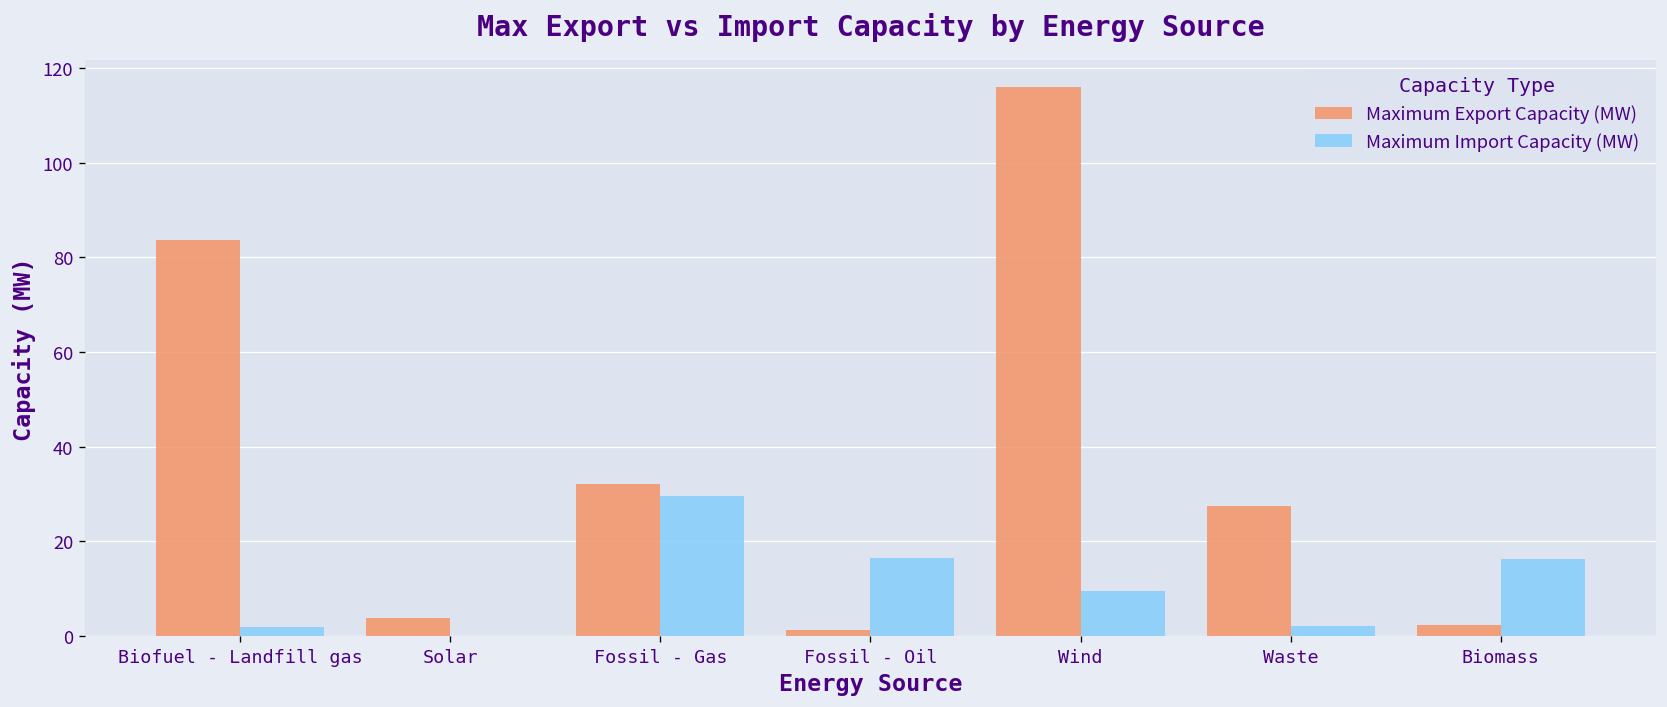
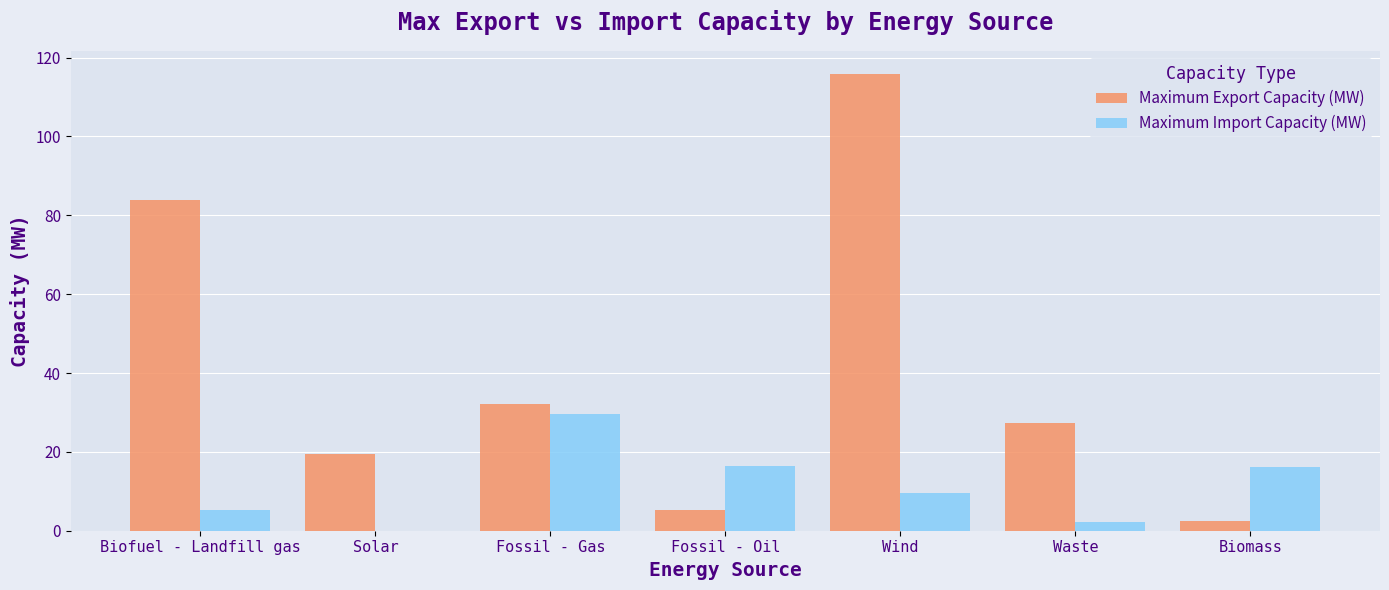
Maximum Import Capacity (MW), Biofuel - Landfill gas: 2 -> 5
Maximum Export Capacity (MW), Solar: 4 -> 20
Maximum Export Capacity (MW), Fossil - Oil: 1 -> 5
